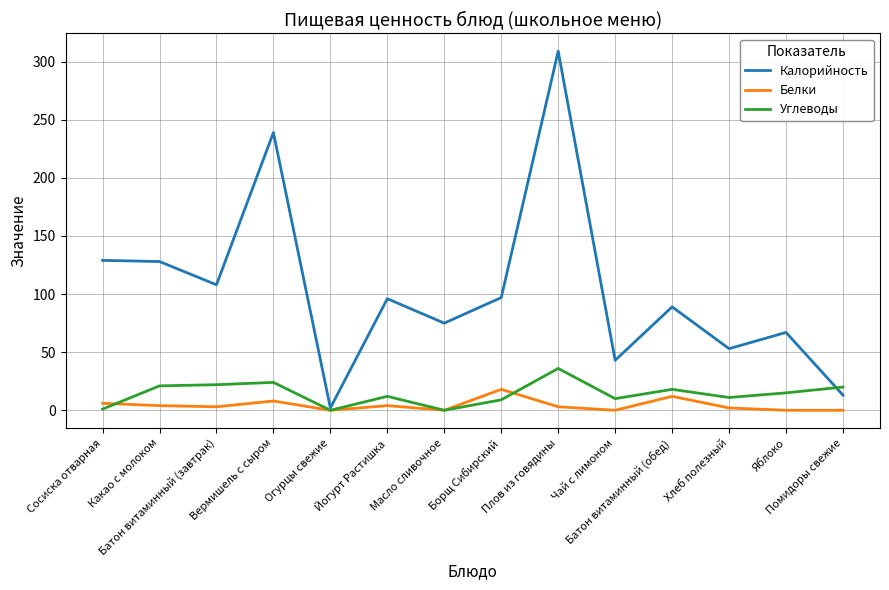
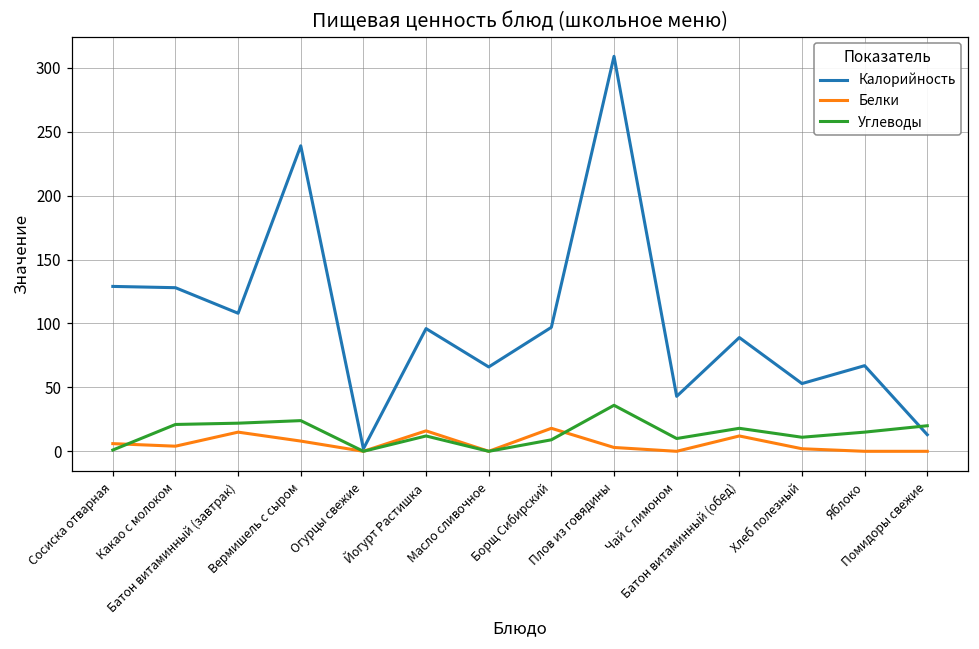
Белки, Батон витаминный (завтрак): 3 -> 15
Белки, Йогурт Растишка: 4 -> 16
Калорийность, Масло сливочное: 75 -> 66
